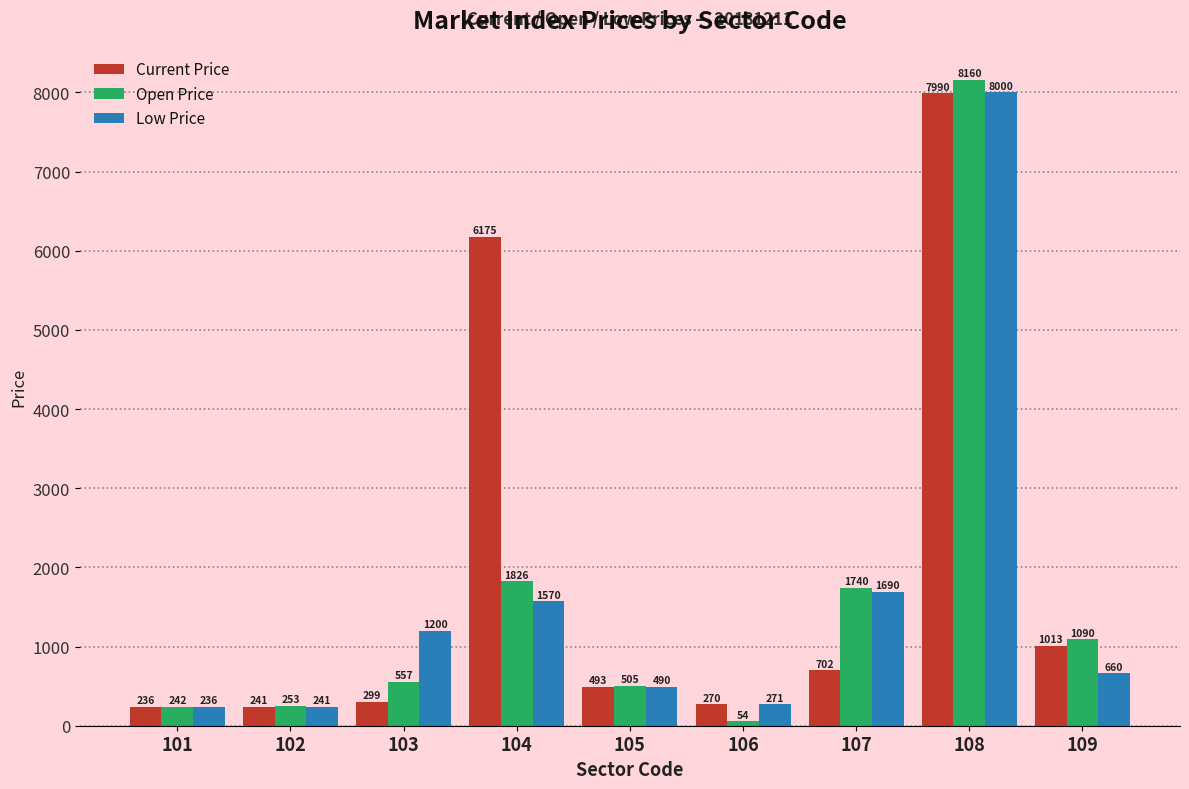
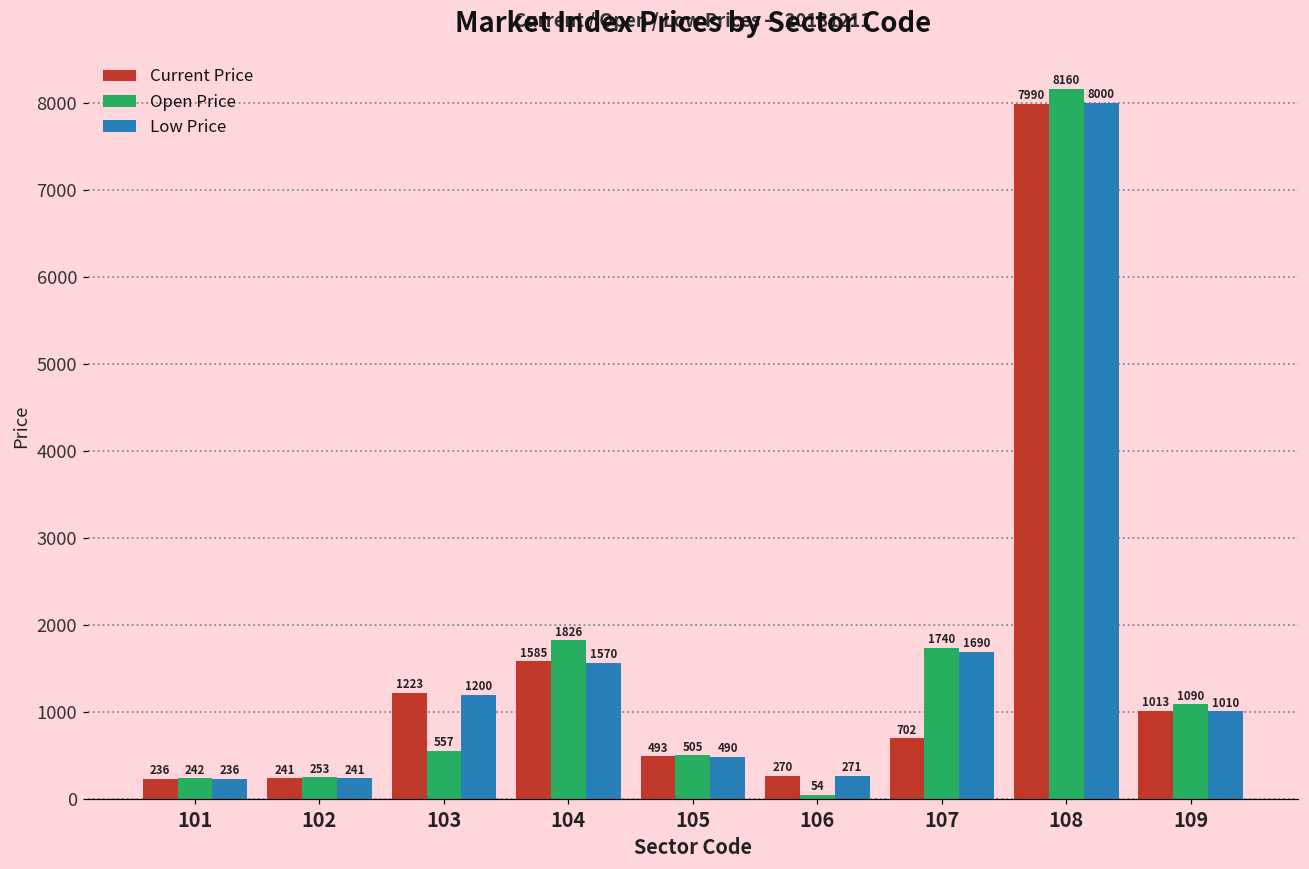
Current Price, 103: 299 -> 1223
Current Price, 104: 6175 -> 1585
Low Price, 109: 660 -> 1010
